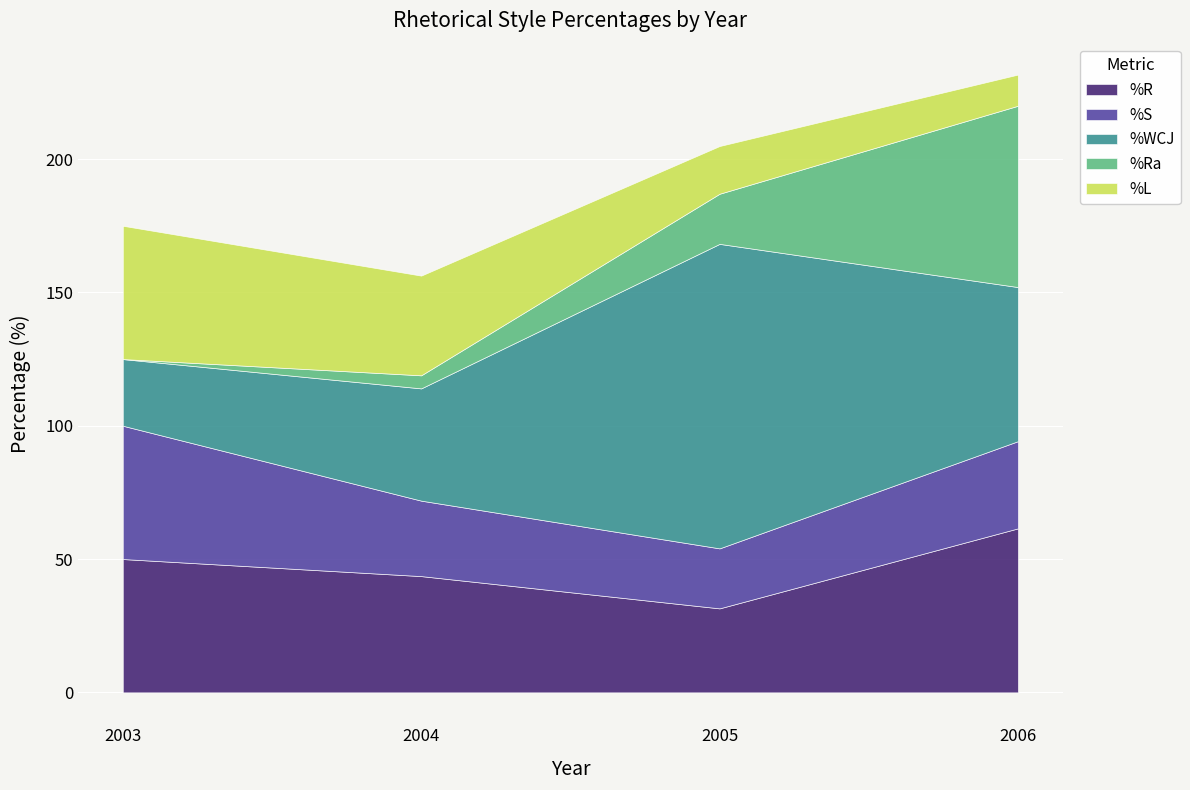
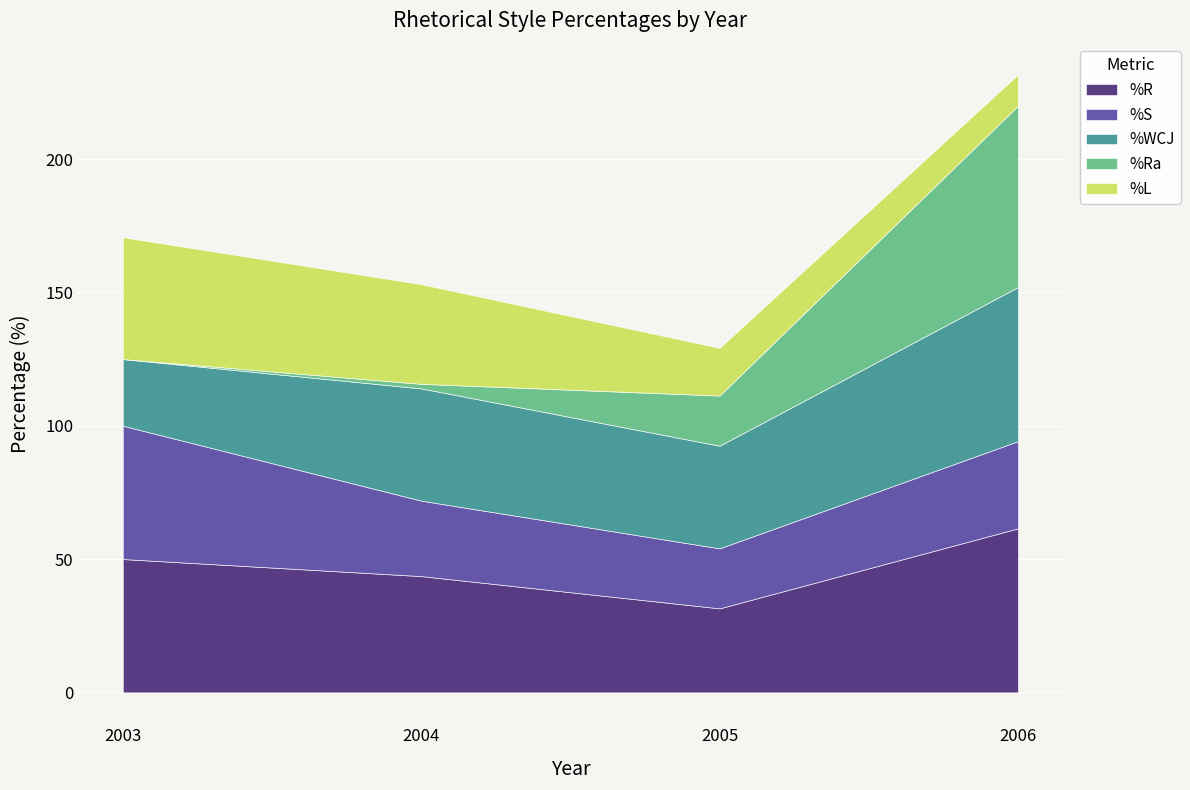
%L, 2003: 50 -> 46
%Ra, 2004: 5 -> 2
%WCJ, 2005: 114 -> 39
